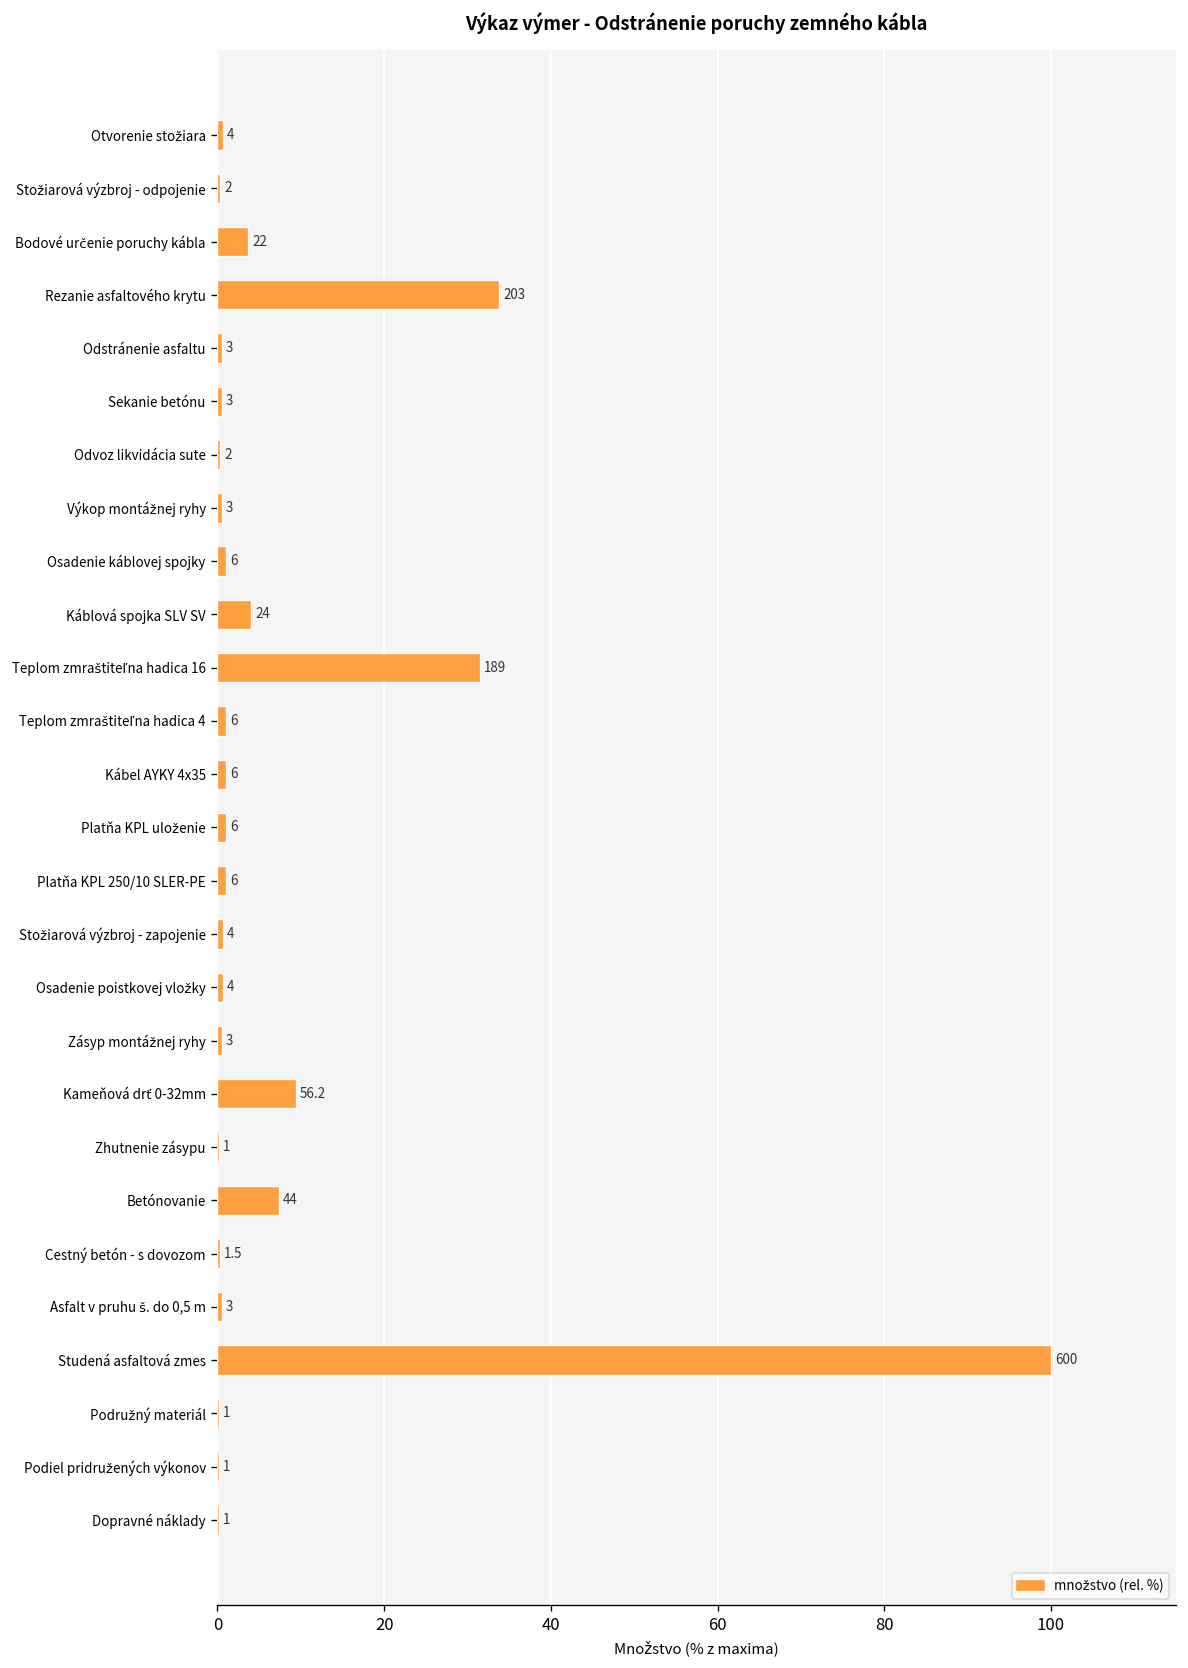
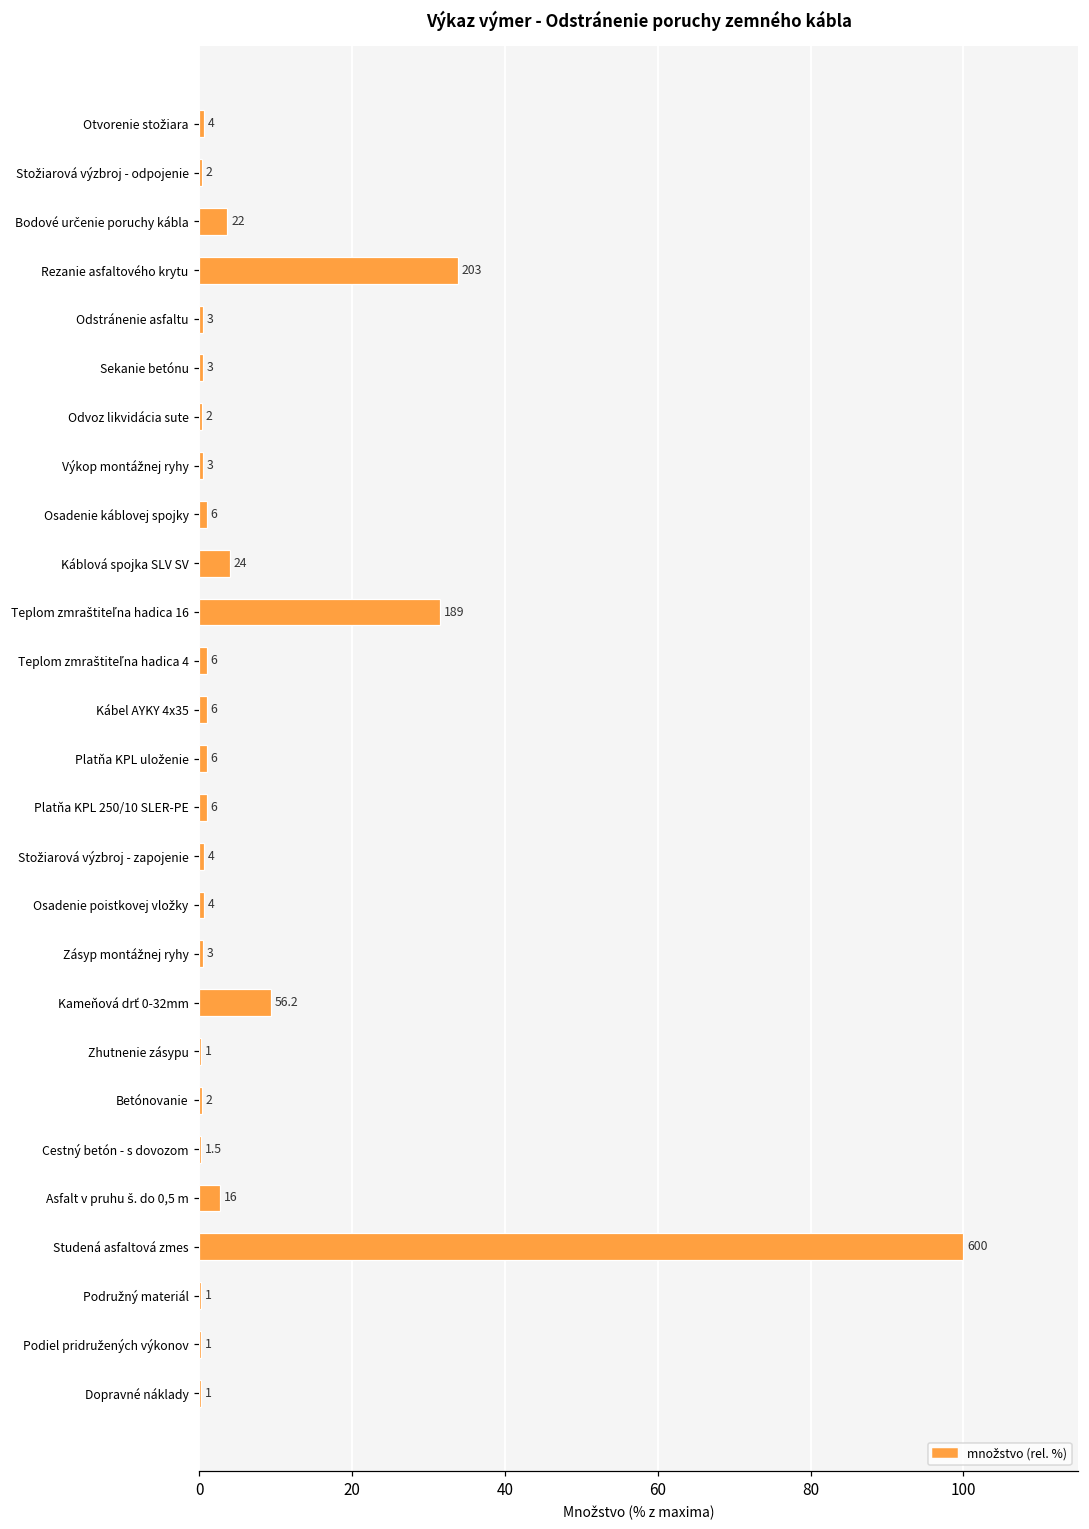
Betónovanie: 44 -> 2
Asfalt v pruhu š. do 0,5 m: 3 -> 16
